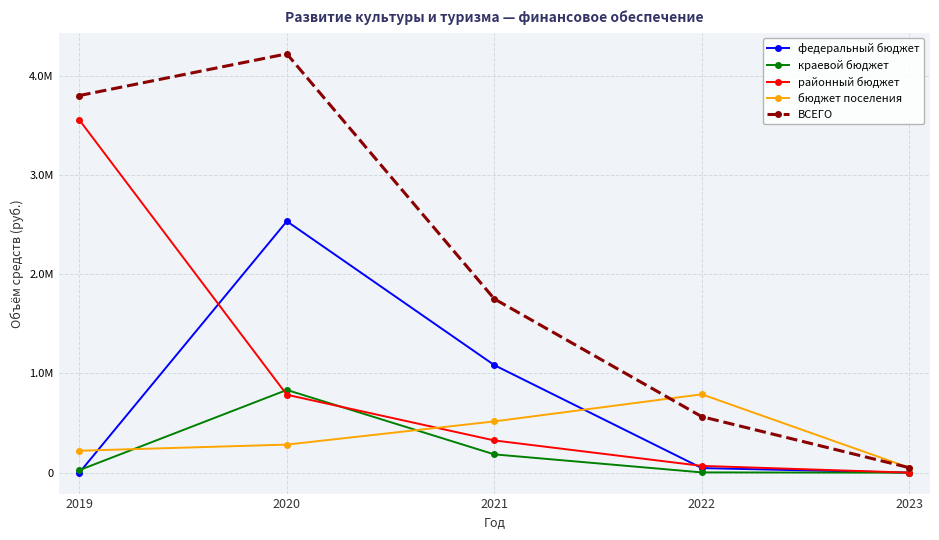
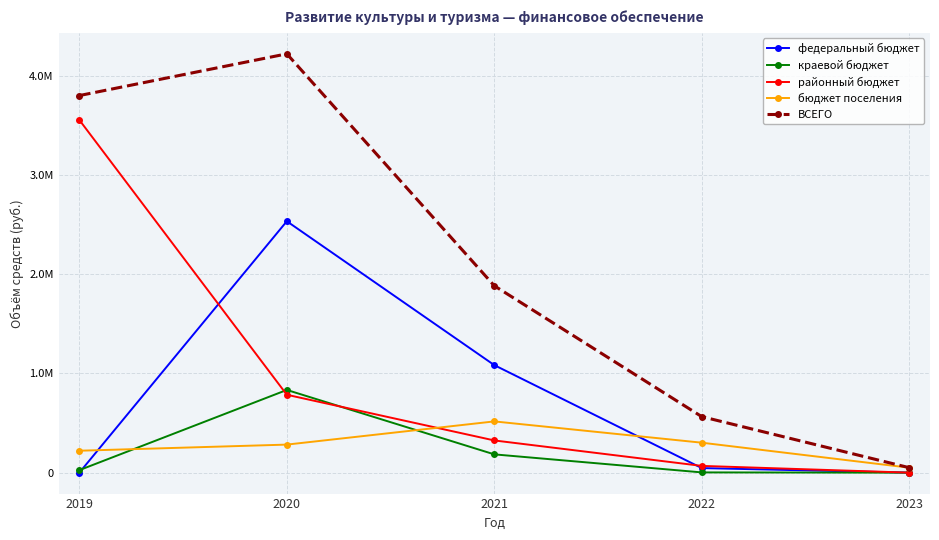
ВСЕГО, 2021: 1800000 -> 1900000
бюджет поселения, 2022: 800000 -> 300000
